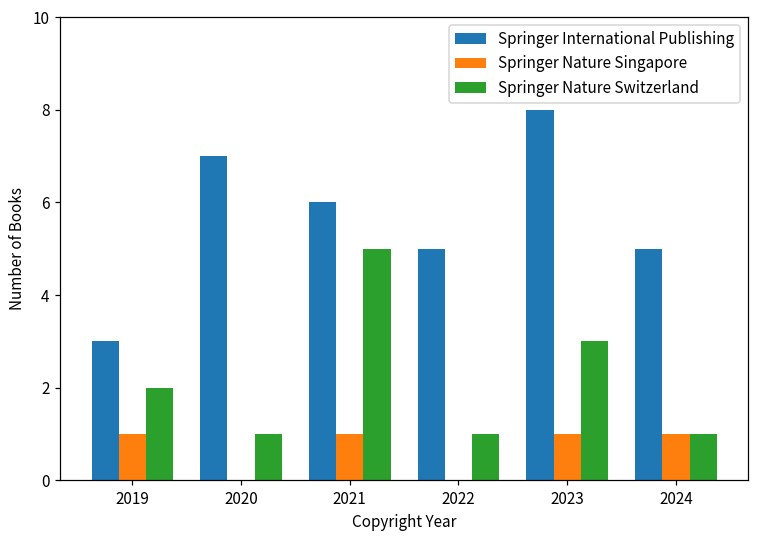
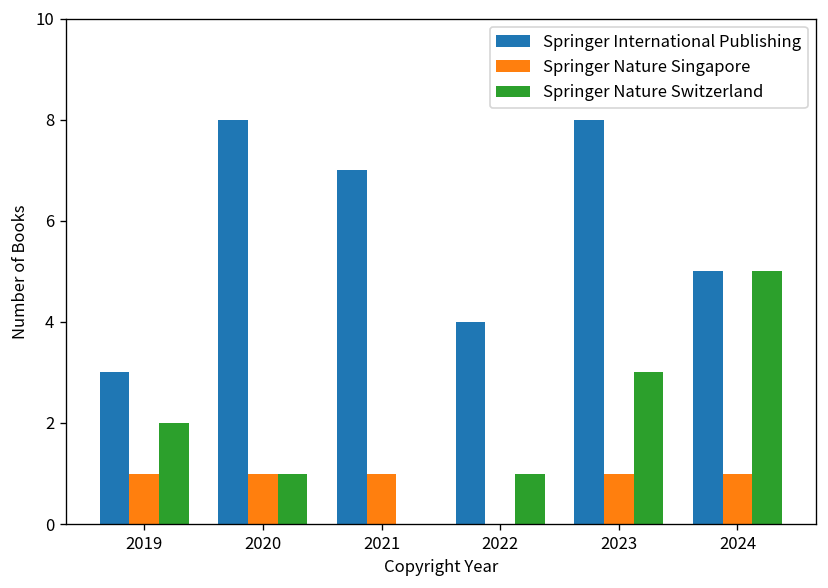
Springer International Publishing, 2020: 7 -> 8
Springer Nature Singapore, 2020: 0 -> 1
Springer International Publishing, 2021: 6 -> 7
Springer Nature Switzerland, 2021: 5 -> 0
Springer International Publishing, 2022: 5 -> 4
Springer Nature Switzerland, 2024: 1 -> 5
